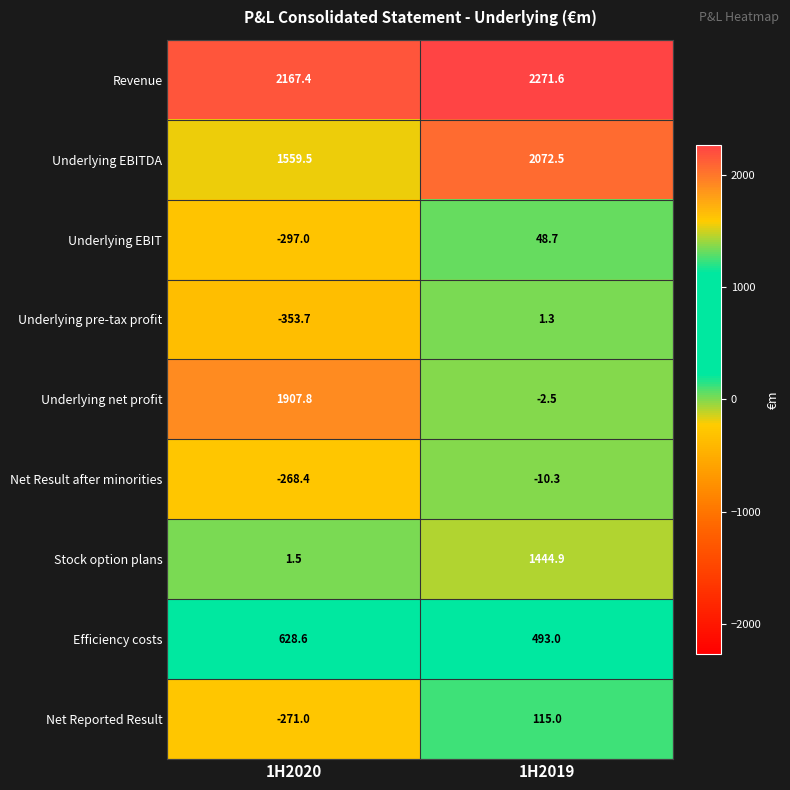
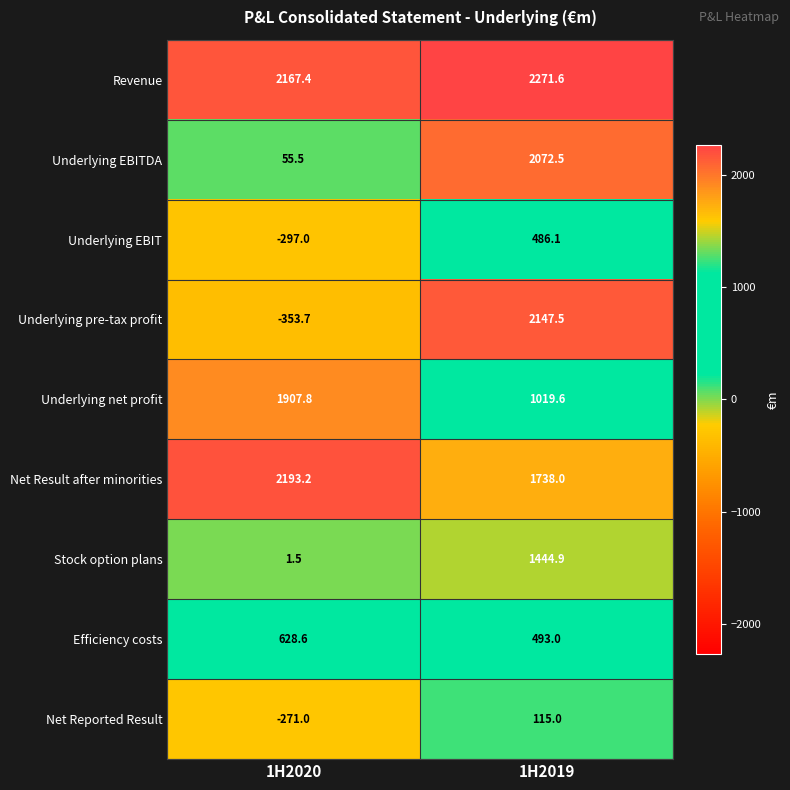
Underlying EBITDA, 1H2020: 1559.5 -> 55.5
Underlying EBIT, 1H2019: 48.7 -> 486.1
Underlying pre-tax profit, 1H2019: 1.3 -> 2147.5
Underlying net profit, 1H2019: -2.5 -> 1019.6
Net Result after minorities, 1H2020: -268.4 -> 2193.2
Net Result after minorities, 1H2019: -10.3 -> 1738.0
